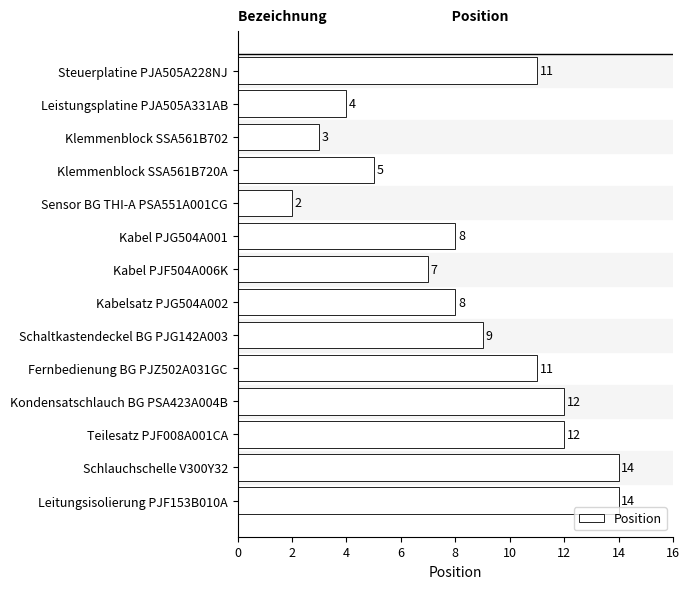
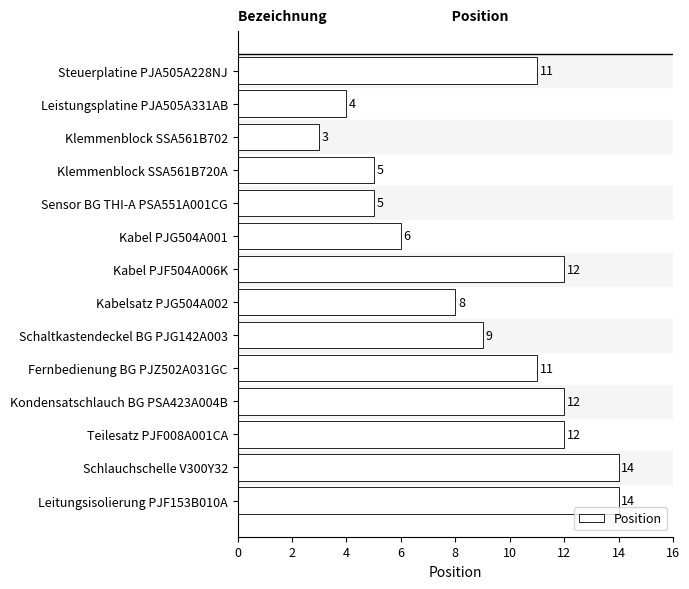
Sensor BG THI-A PSA551A001CG: 2 -> 5
Kabel PJG504A001: 8 -> 6
Kabel PJF504A006K: 7 -> 12
